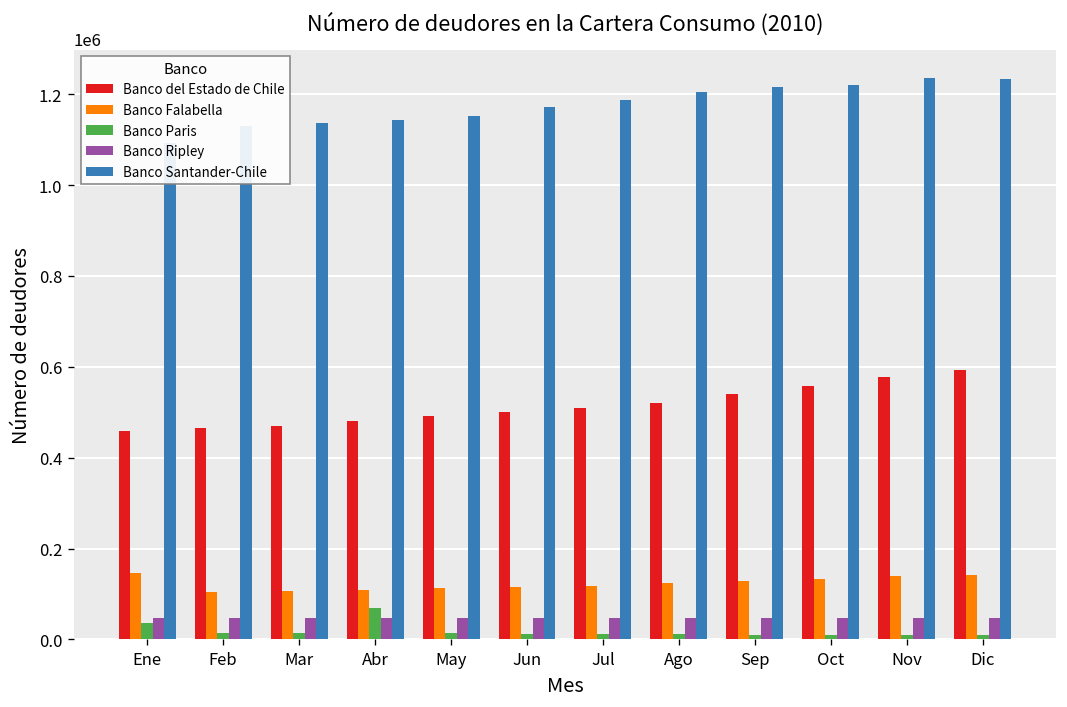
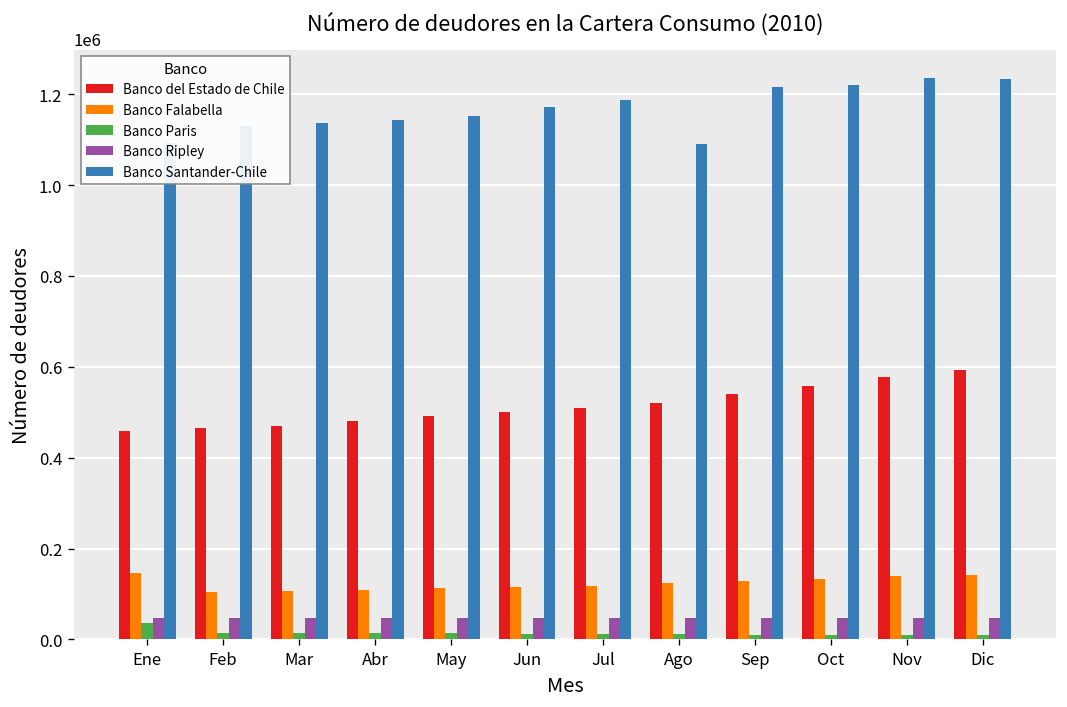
Banco Paris, Abr: 70000 -> 10000
Banco Santander-Chile, Ago: 1200000 -> 1090000
